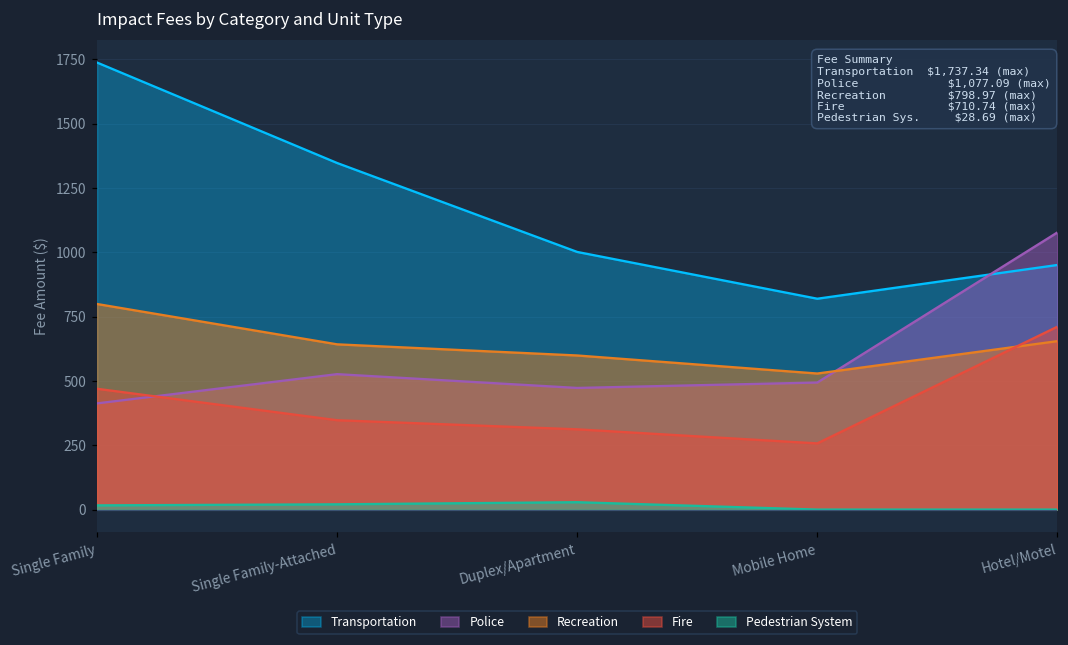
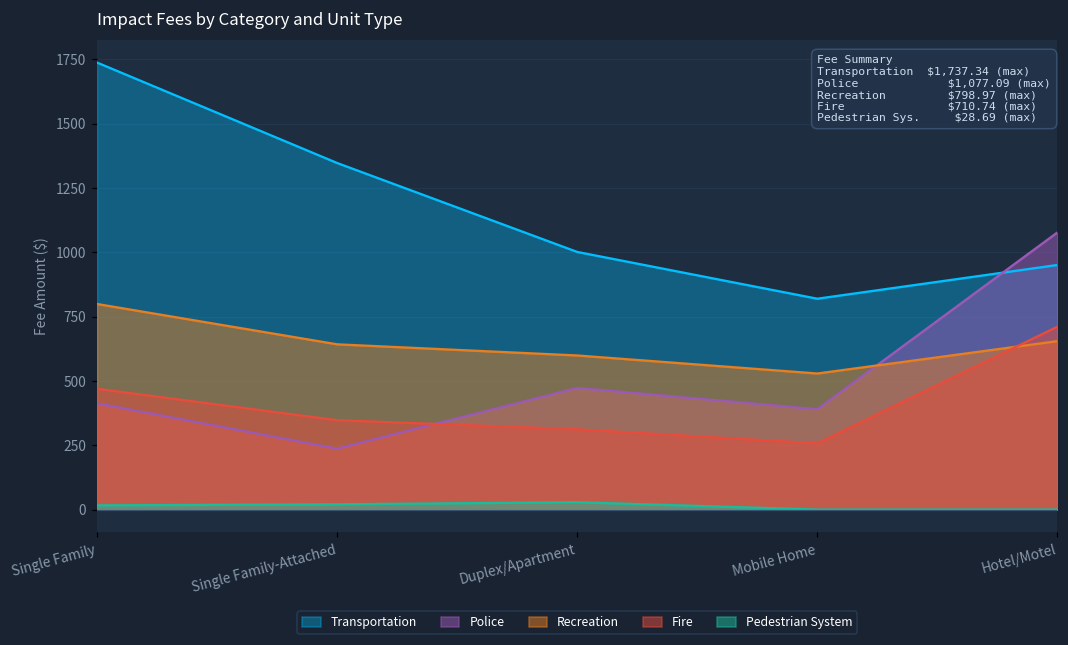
Police, Single Family-Attached: 530 -> 240
Police, Mobile Home: 490 -> 390
